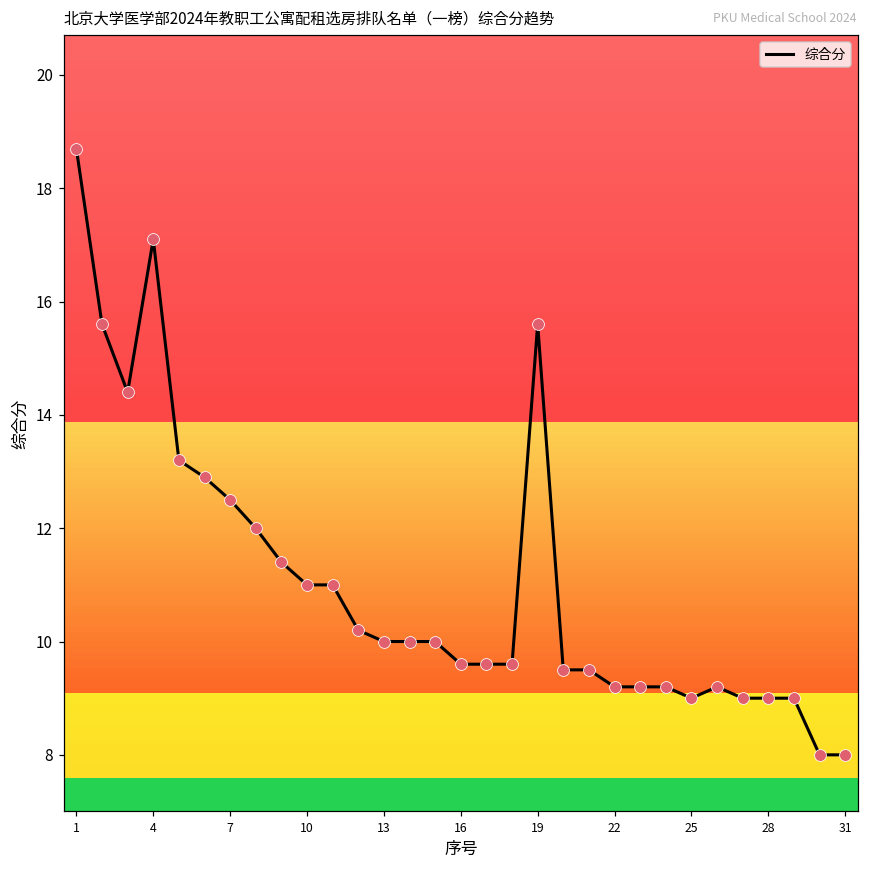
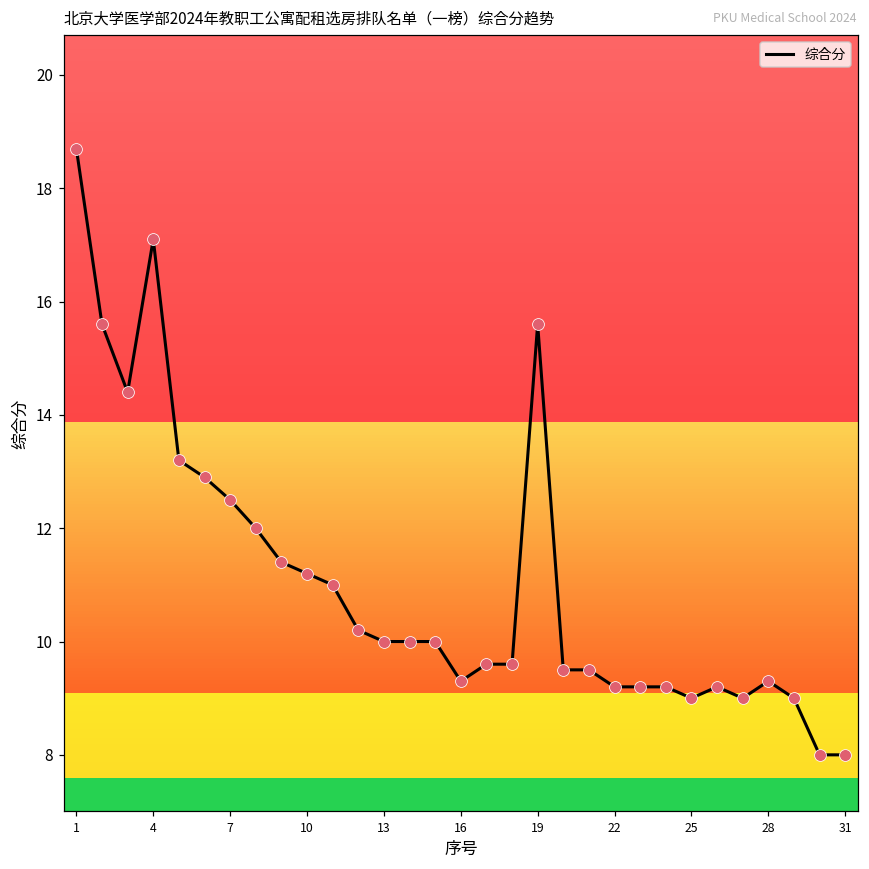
10: 11.0 -> 11.2
16: 9.6 -> 9.3
28: 9.0 -> 9.3
